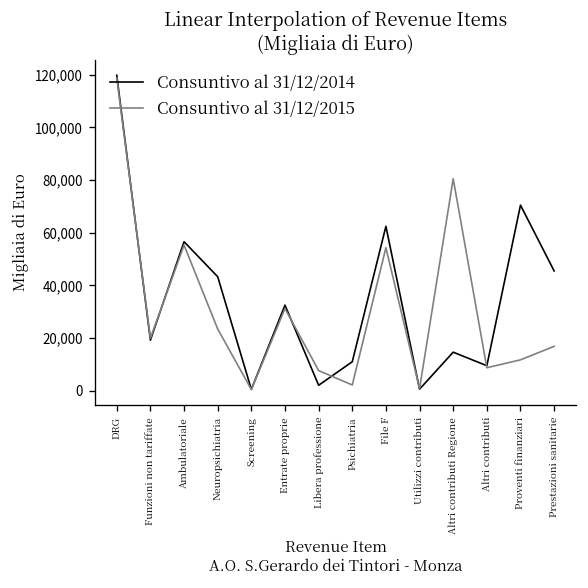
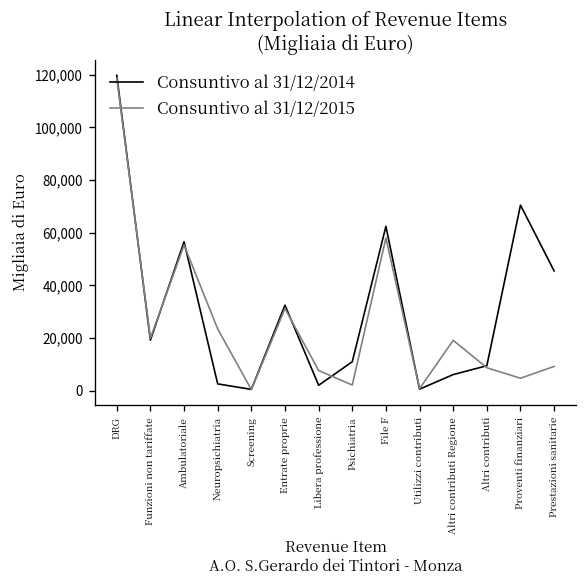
Consuntivo al 31/12/2014, Neuropsichiatria: 43,000 -> 3,000
Consuntivo al 31/12/2015, File F: 54,000 -> 58,000
Consuntivo al 31/12/2014, Altri contributi Regione: 15,000 -> 6,000
Consuntivo al 31/12/2015, Altri contributi Regione: 81,000 -> 19,000
Consuntivo al 31/12/2015, Proventi finanziari: 12,000 -> 5,000
Consuntivo al 31/12/2015, Prestazioni sanitarie: 17,000 -> 9,000
